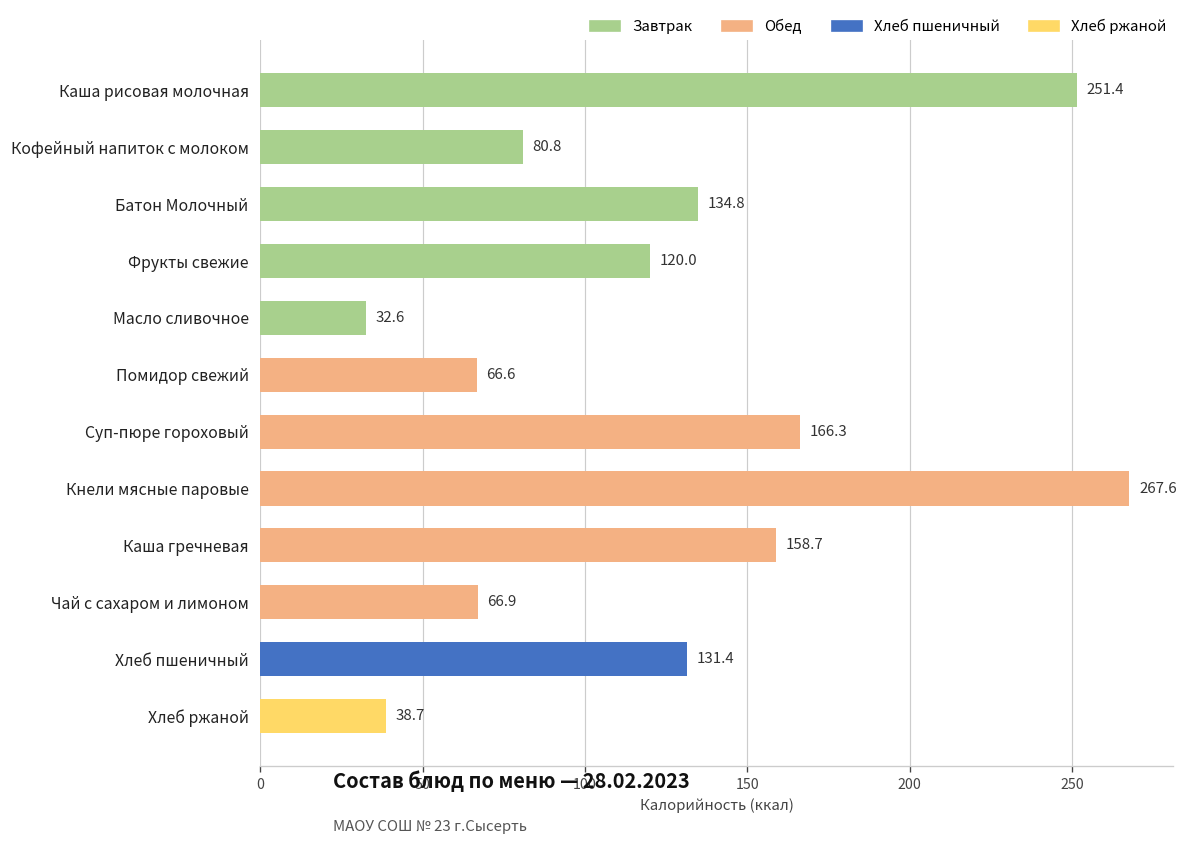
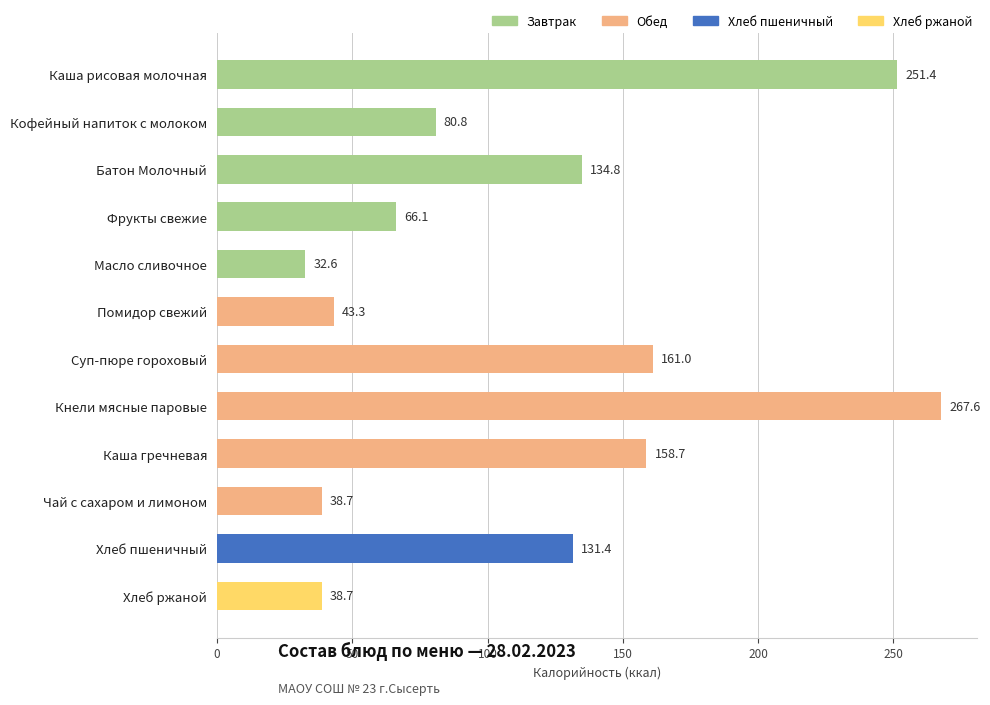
Фрукты свежие: 120.0 -> 66.1
Помидор свежий: 66.6 -> 43.3
Суп-пюре гороховый: 166.3 -> 161.0
Чай с сахаром и лимоном: 66.9 -> 38.7
